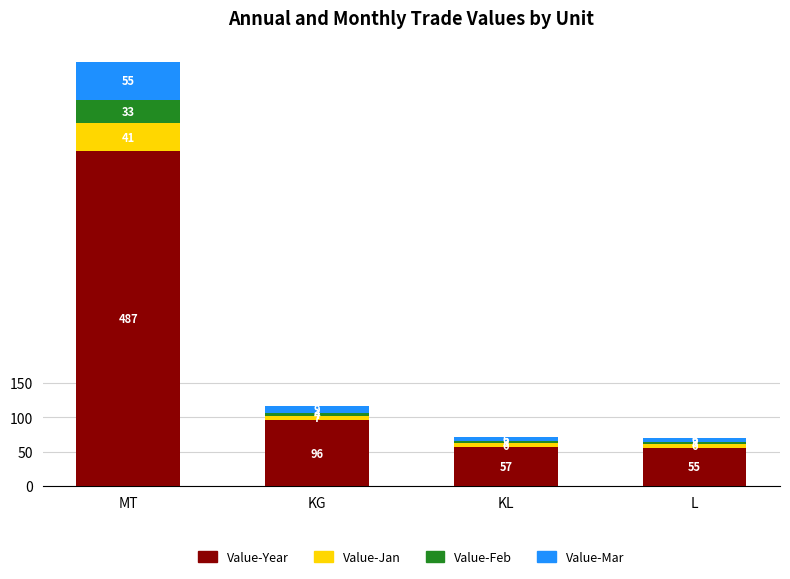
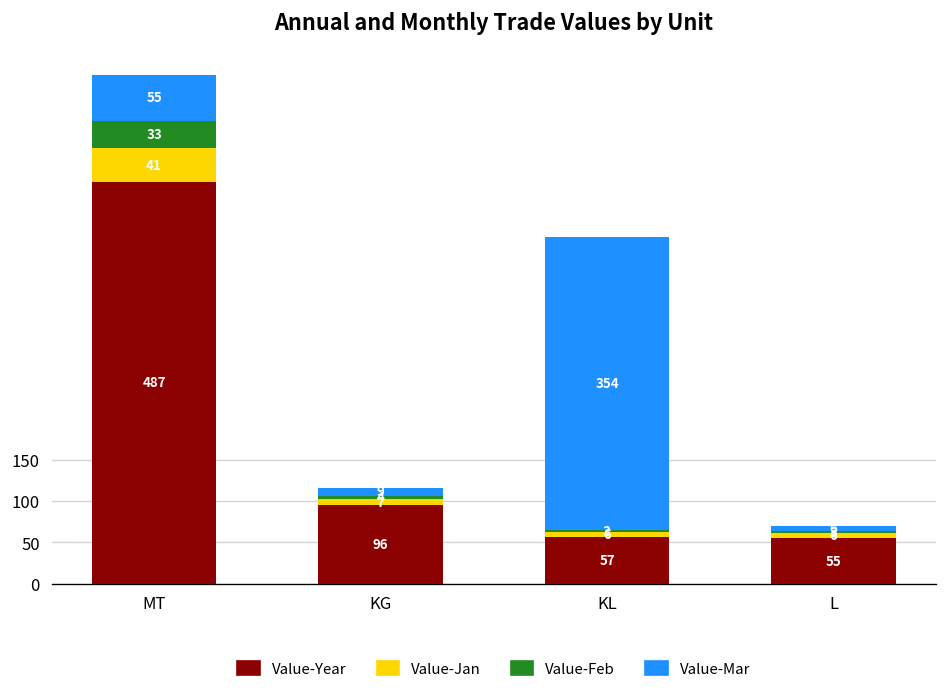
Value-Mar, KL: 10 -> 350
